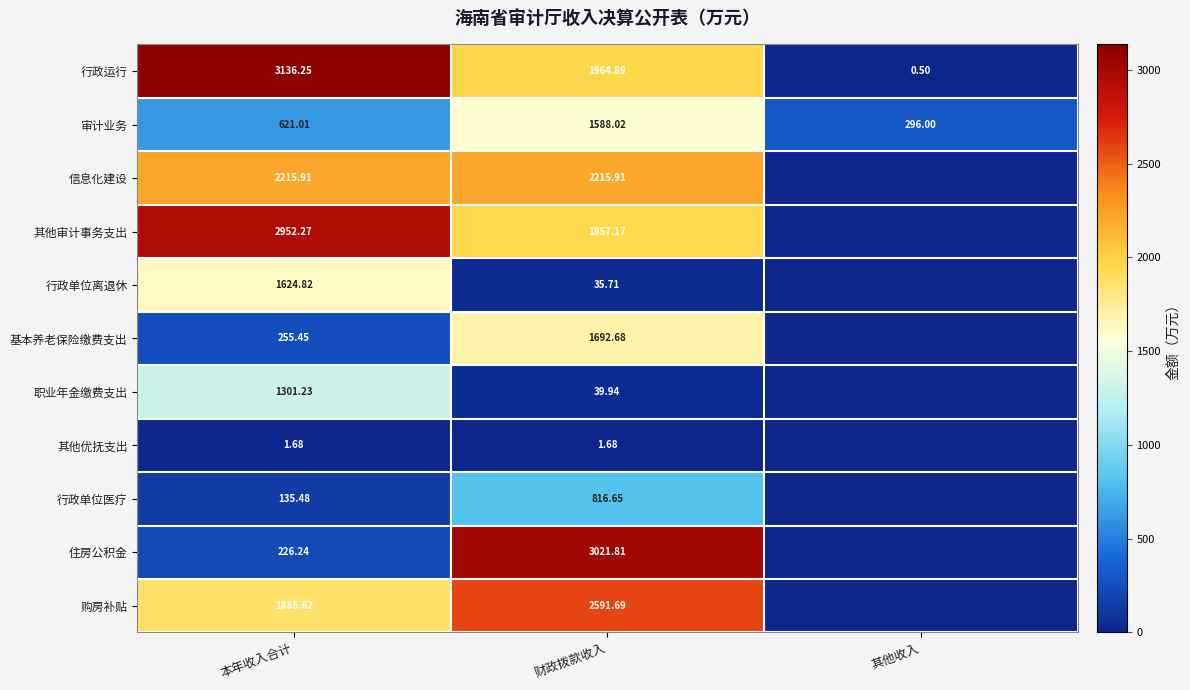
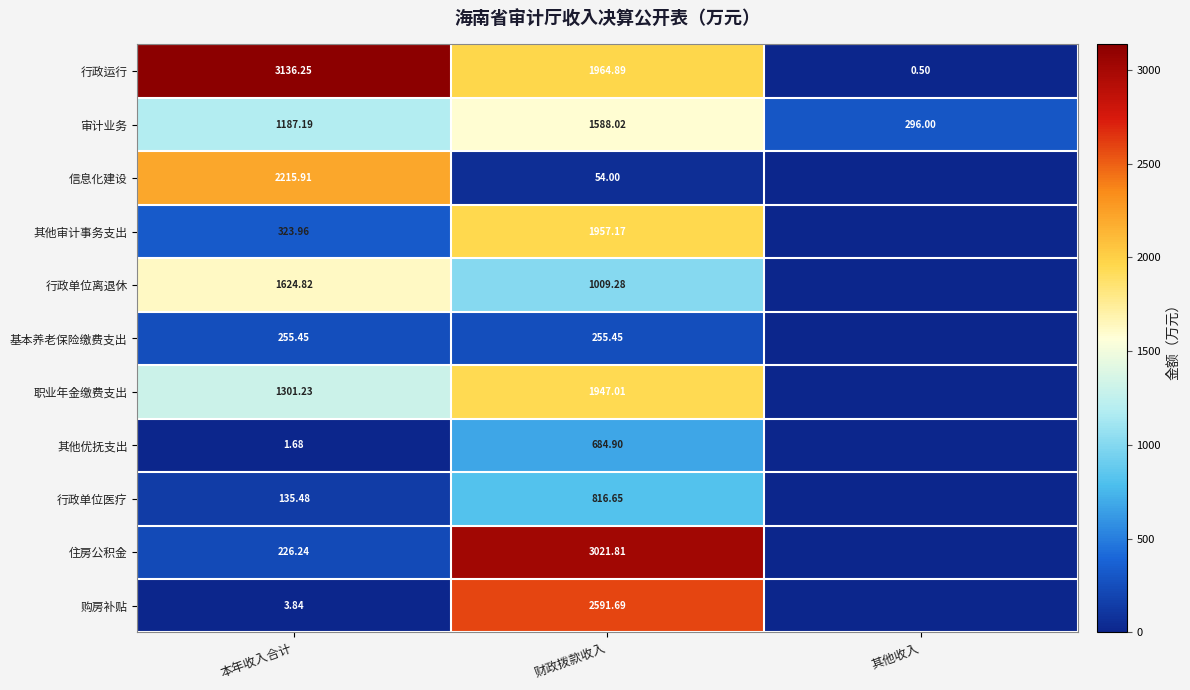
审计业务, 本年收入合计: 621.01 -> 1187.19
信息化建设, 财政拨款收入: 2215.91 -> 54.00
其他审计事务支出, 本年收入合计: 2952.27 -> 323.96
行政单位离退休, 财政拨款收入: 35.71 -> 1009.28
基本养老保险缴费支出, 财政拨款收入: 1692.68 -> 255.45
职业年金缴费支出, 财政拨款收入: 39.94 -> 1947.01
其他优抚支出, 财政拨款收入: 1.68 -> 684.90
购房补贴, 本年收入合计: 1885.62 -> 3.84
